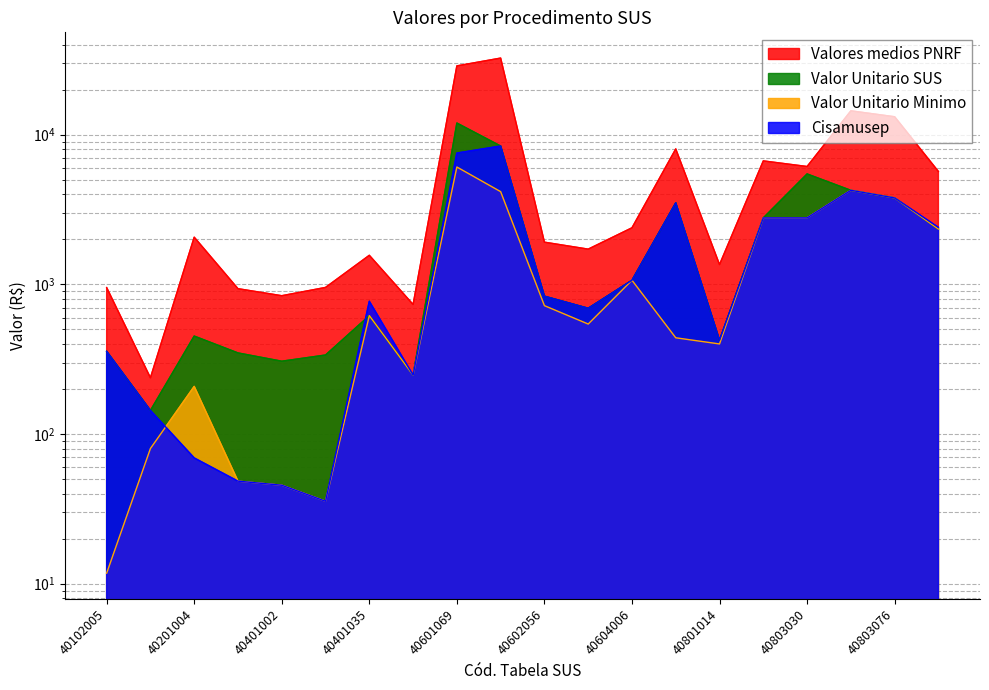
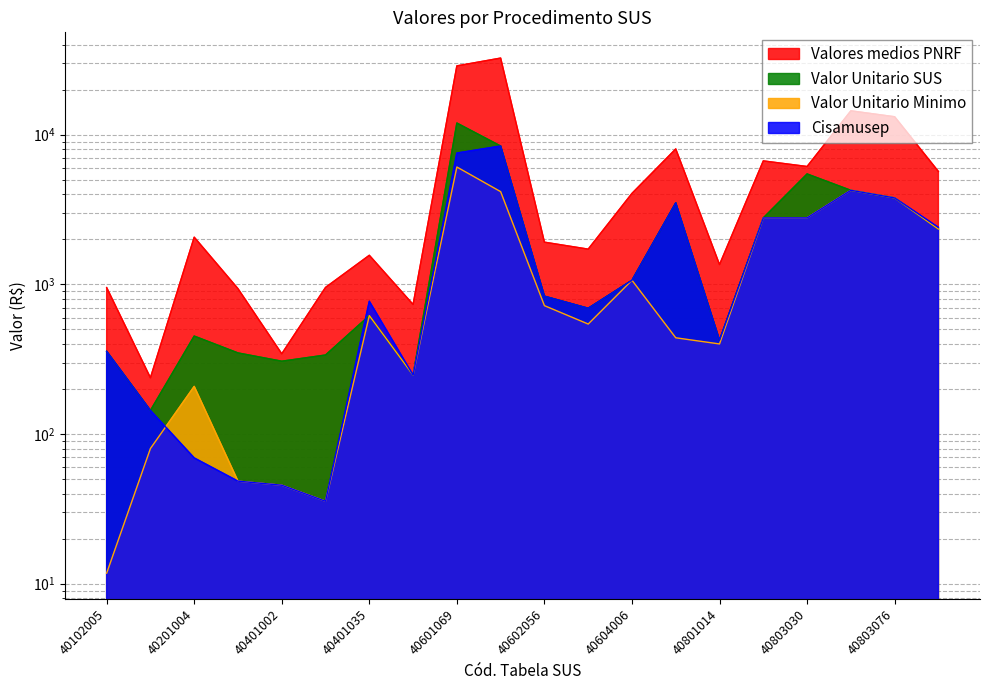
Valores medios PNRF, 40401002: 800 -> 340
Valores medios PNRF, 40604006: 2400 -> 4100
